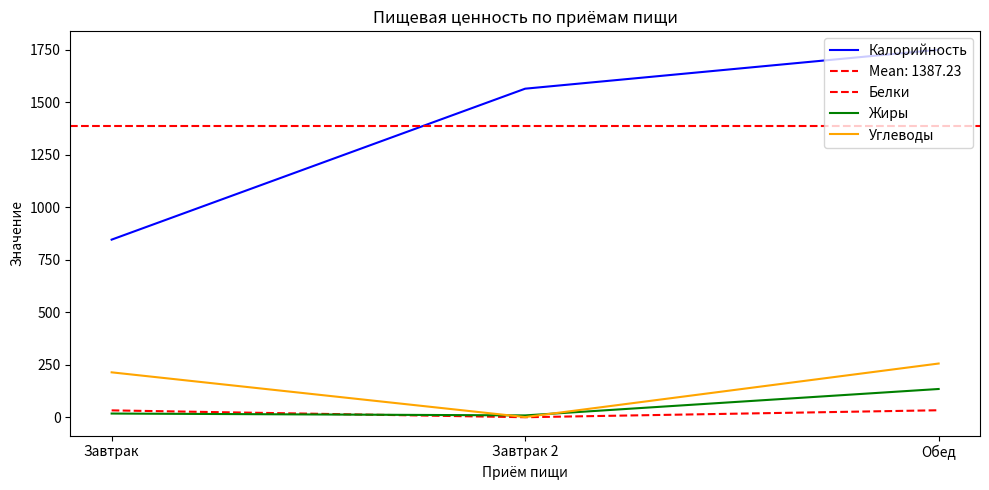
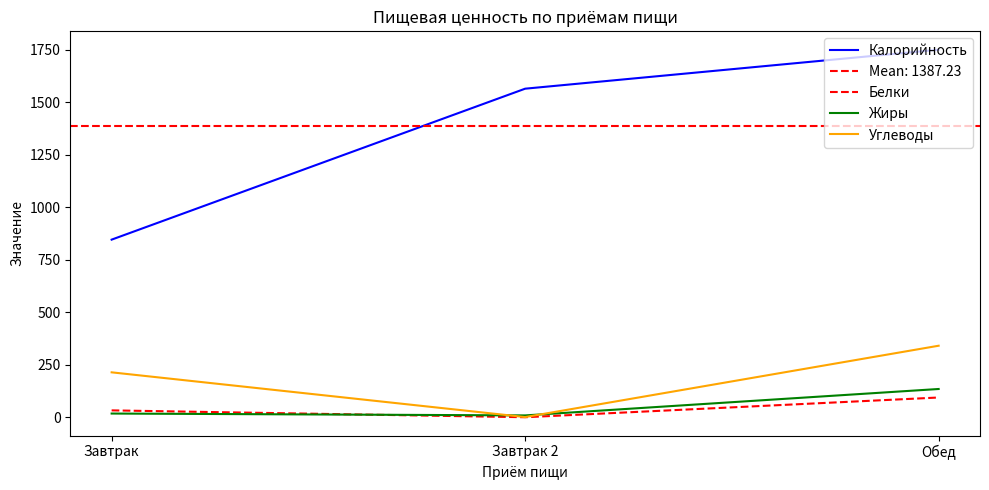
Белки, Обед: 30 -> 90
Углеводы, Обед: 260 -> 340
